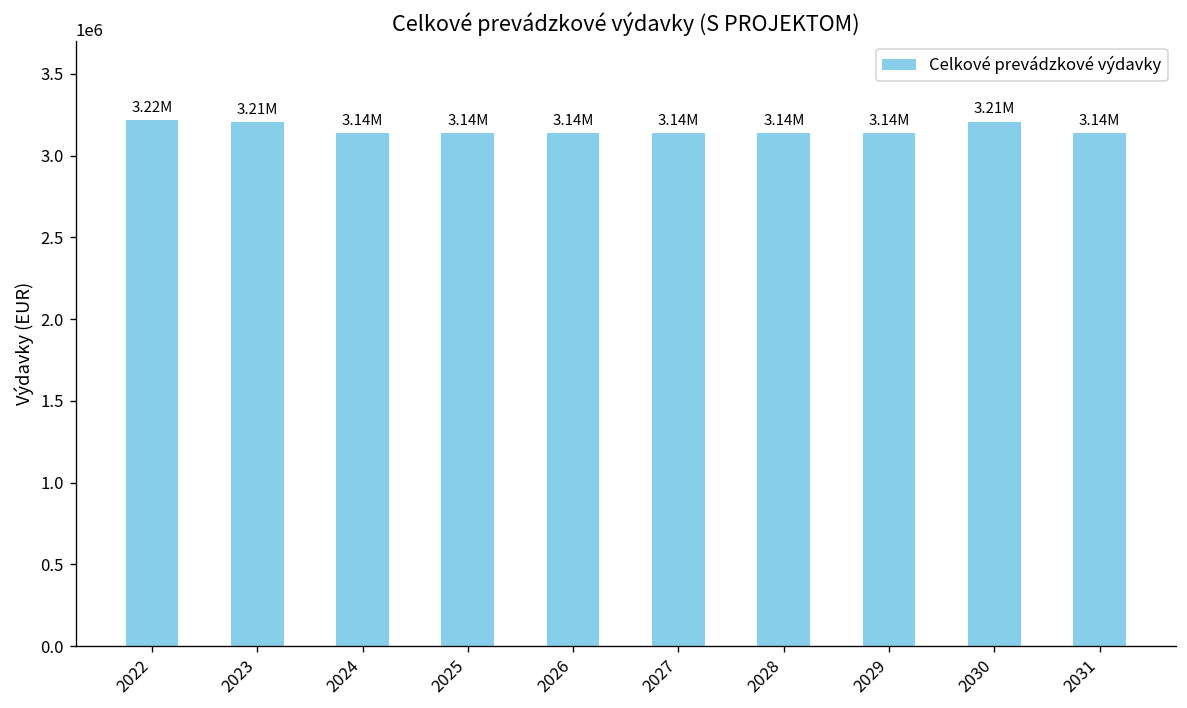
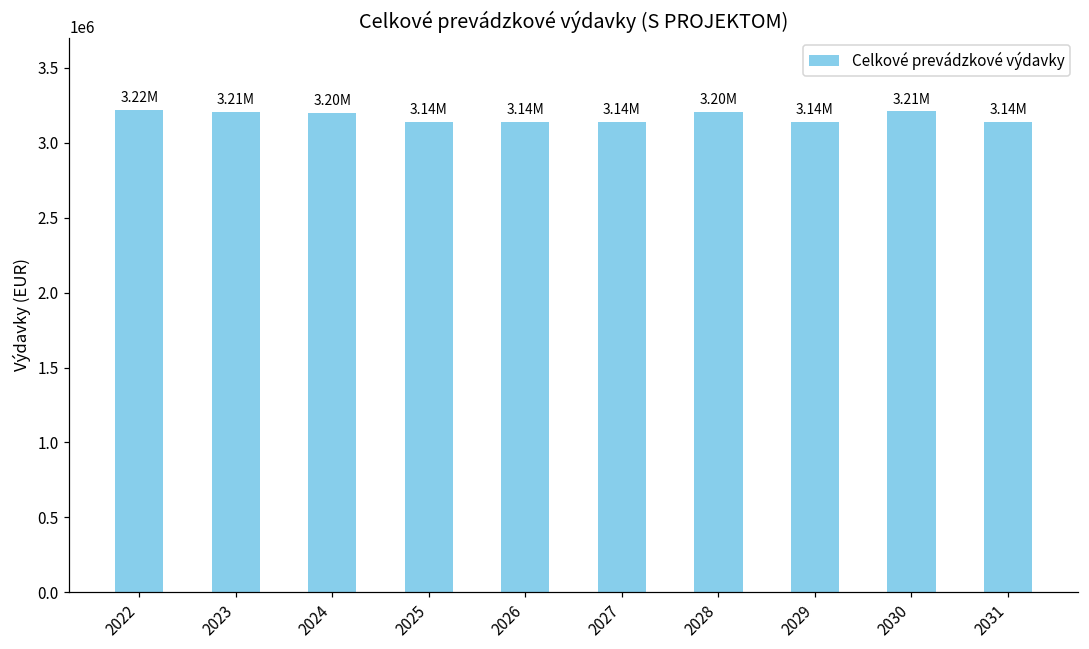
2024: 3.14M -> 3.20M
2028: 3.14M -> 3.20M
